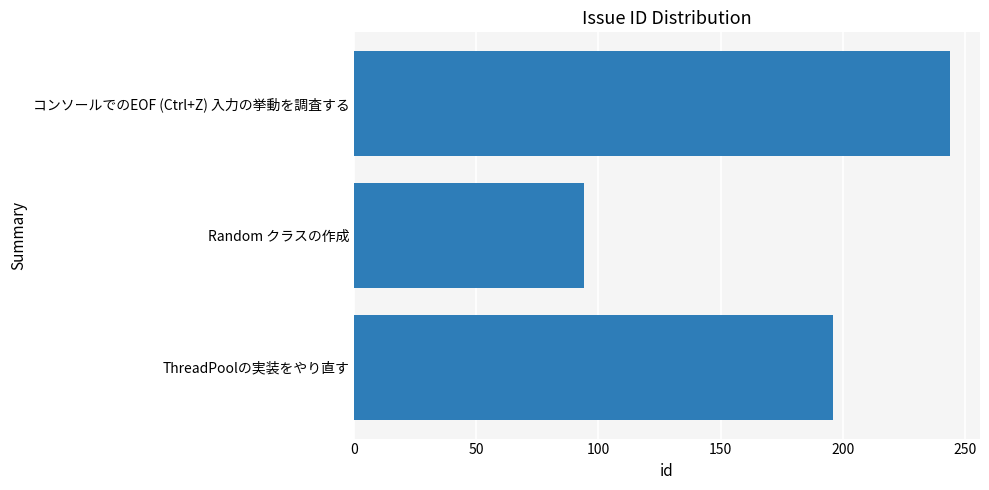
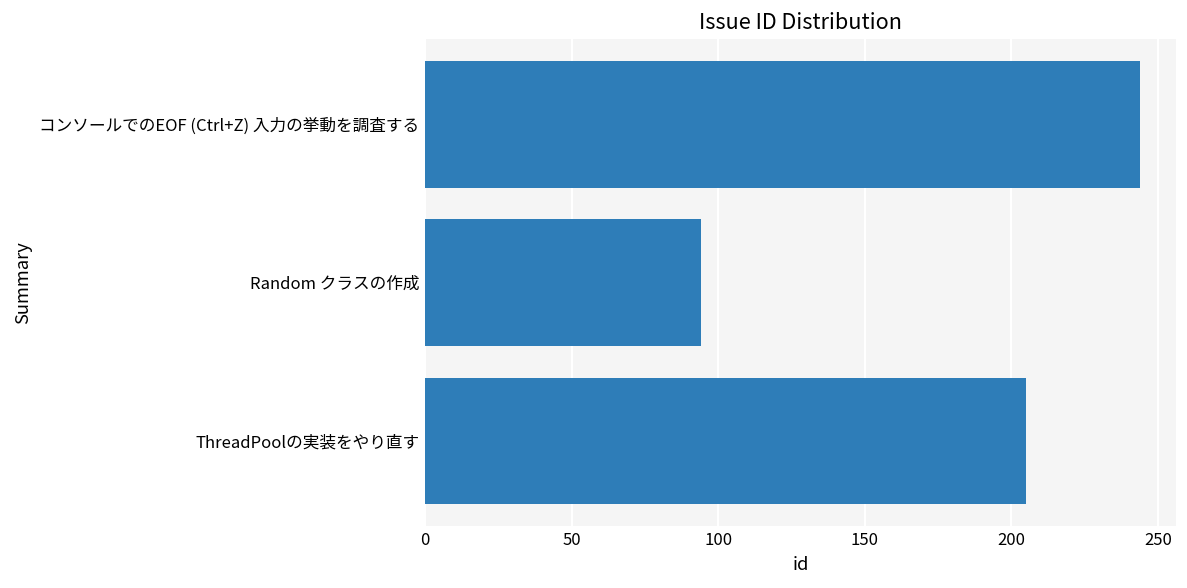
ThreadPoolの実装をやり直す: 196 -> 205
